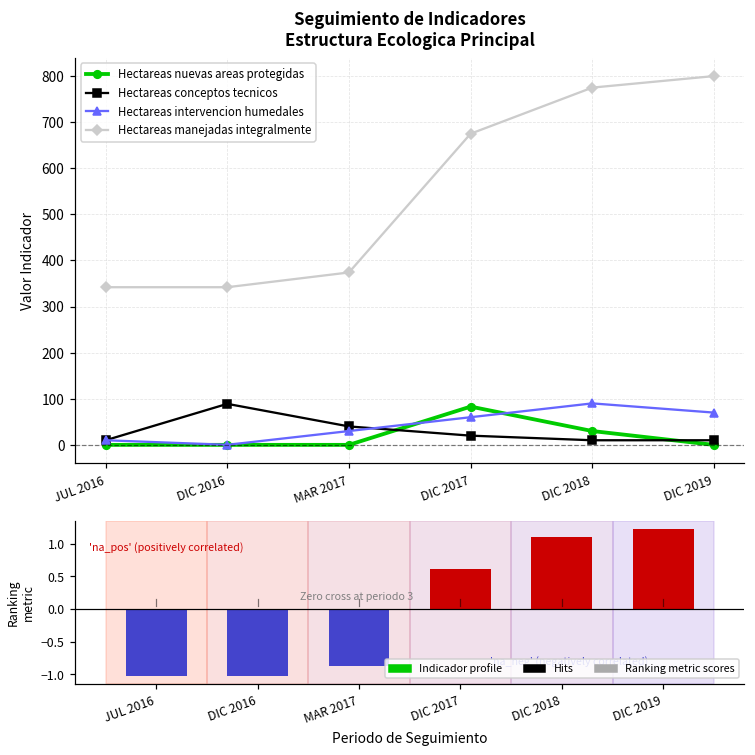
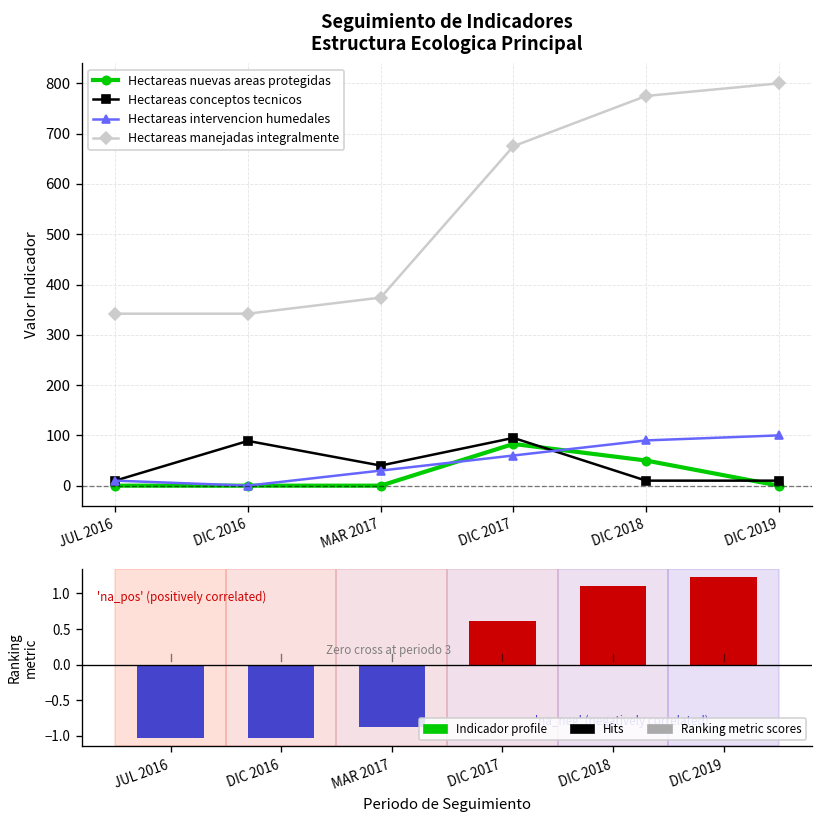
Seguimiento de Indicadores Estructura Ecologica Principal, Hectareas conceptos tecnicos, DIC 2017: 20 -> 100
Seguimiento de Indicadores Estructura Ecologica Principal, Hectareas nuevas areas protegidas, DIC 2018: 30 -> 50
Seguimiento de Indicadores Estructura Ecologica Principal, Hectareas intervencion humedales, DIC 2019: 70 -> 100
